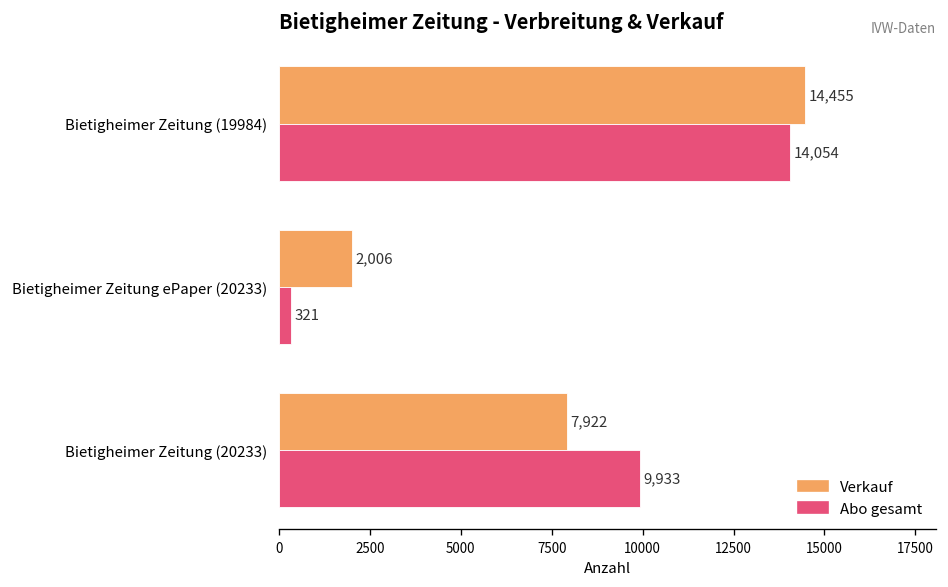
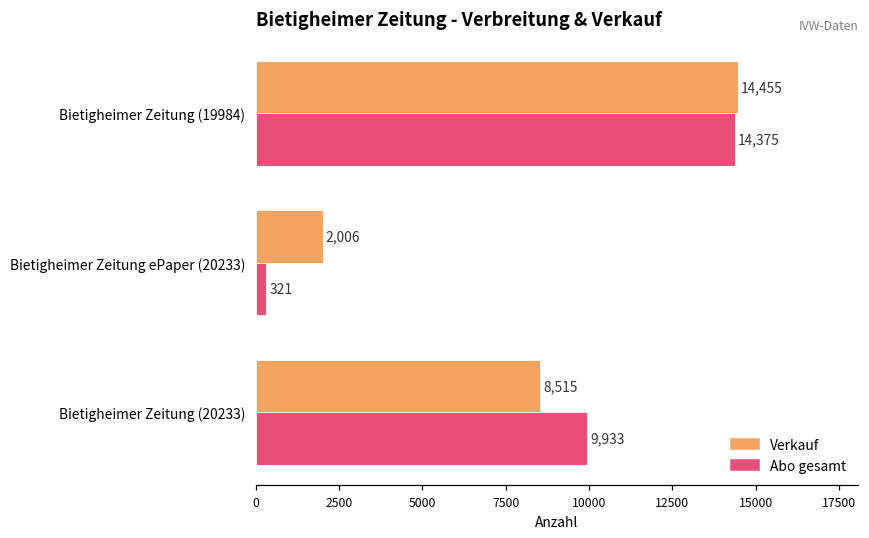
Abo gesamt, Bietigheimer Zeitung (19984): 14,054 -> 14,375
Verkauf, Bietigheimer Zeitung (20233): 7,922 -> 8,515
